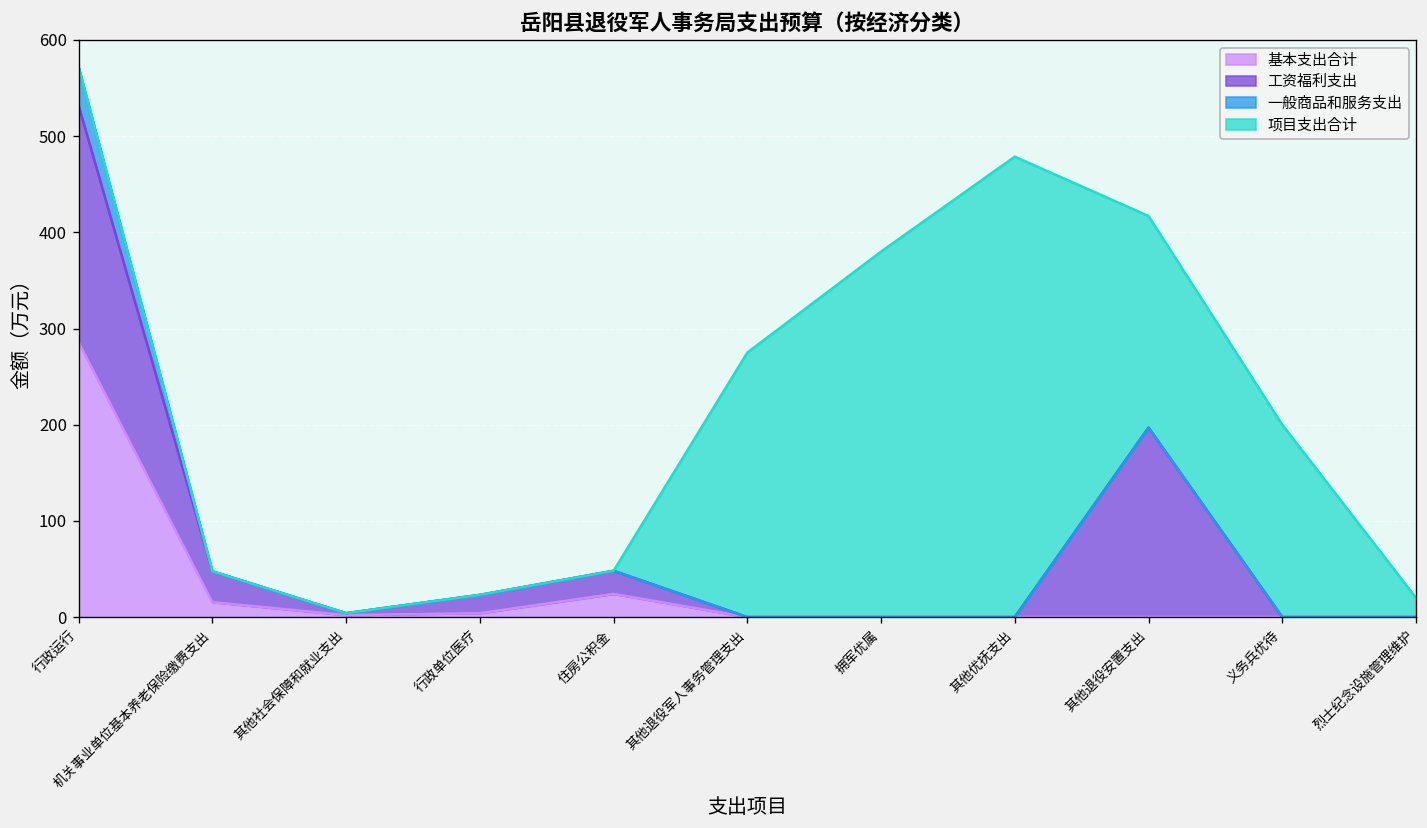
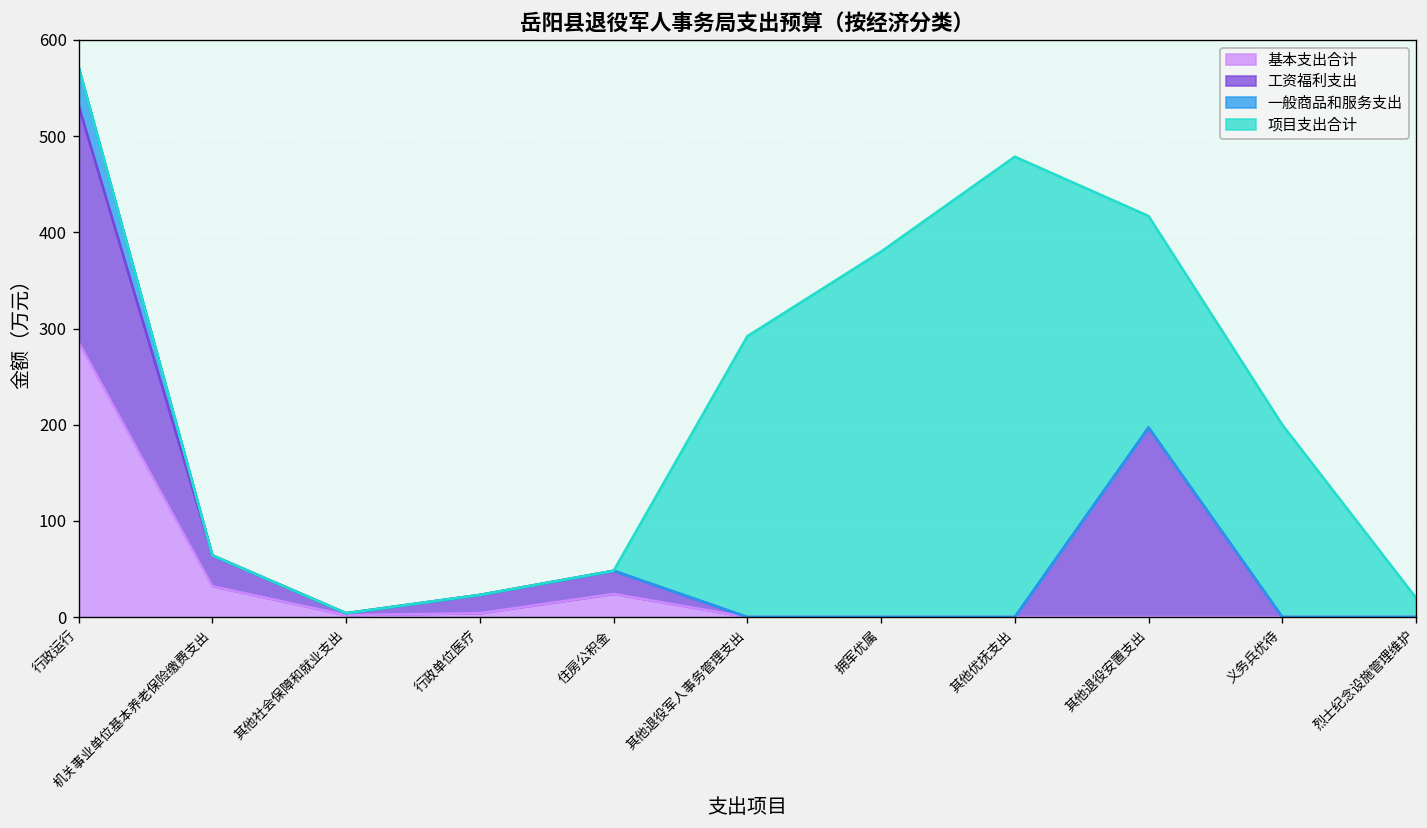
基本支出合计, 机关事业单位基本养老保险缴费支出: 20 -> 30
项目支出合计, 其他退役军人事务管理支出: 280 -> 290
